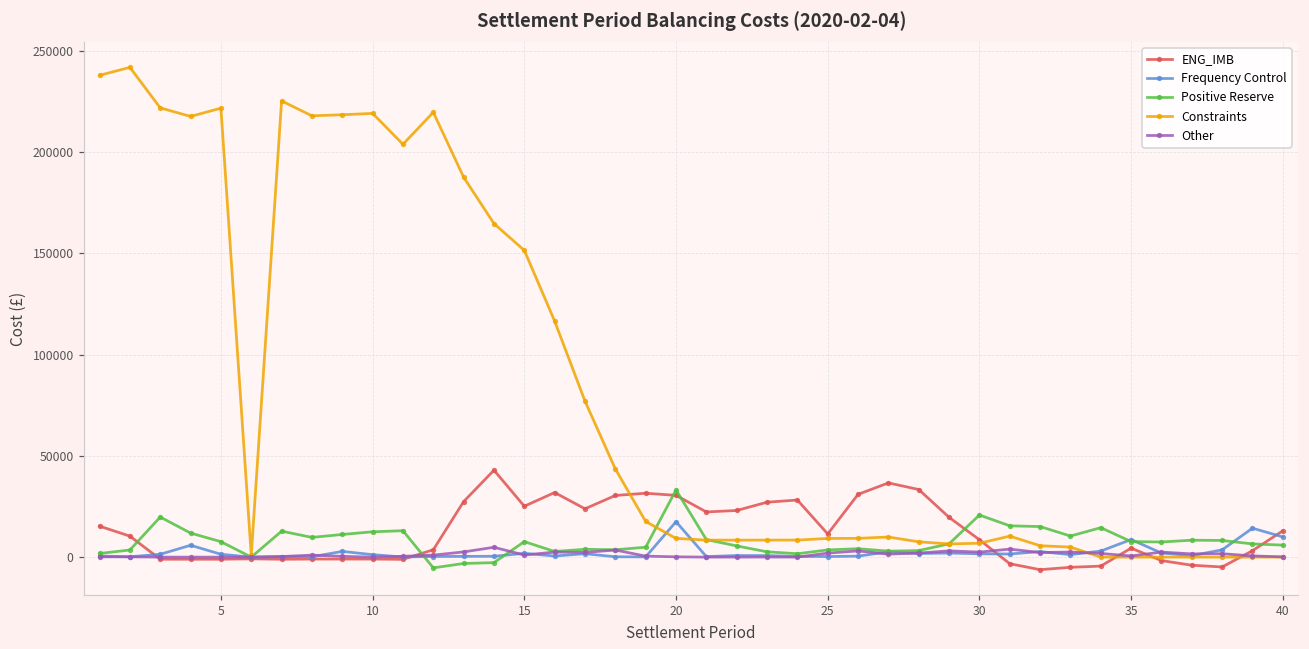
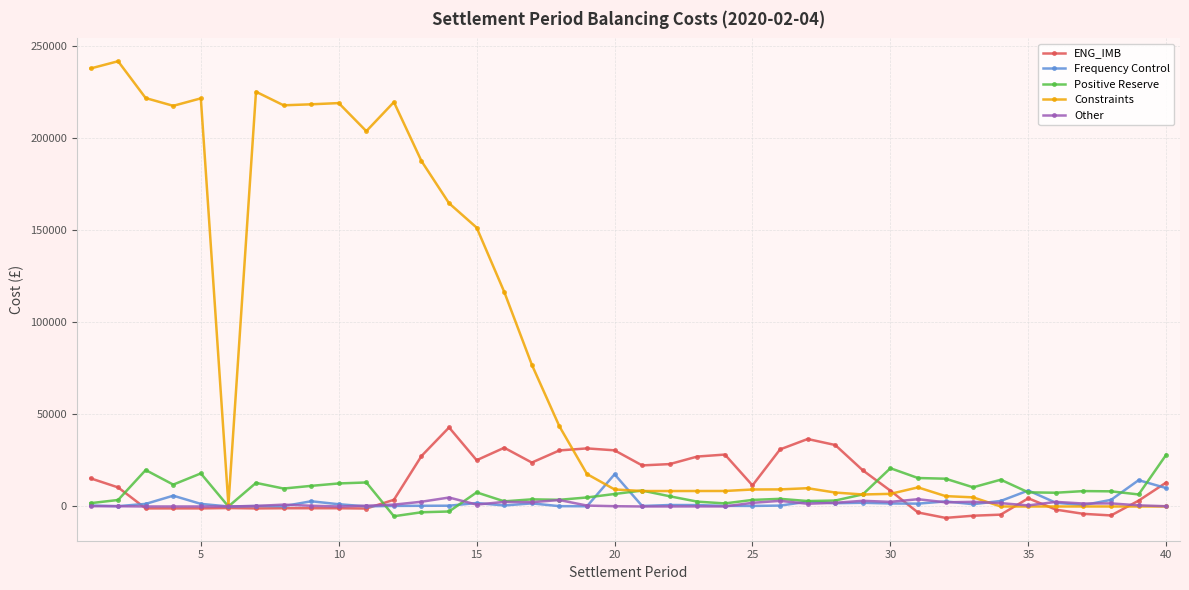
Positive Reserve, 5: 8000 -> 18000
Positive Reserve, 20: 33000 -> 7000
Positive Reserve, 40: 6000 -> 28000
